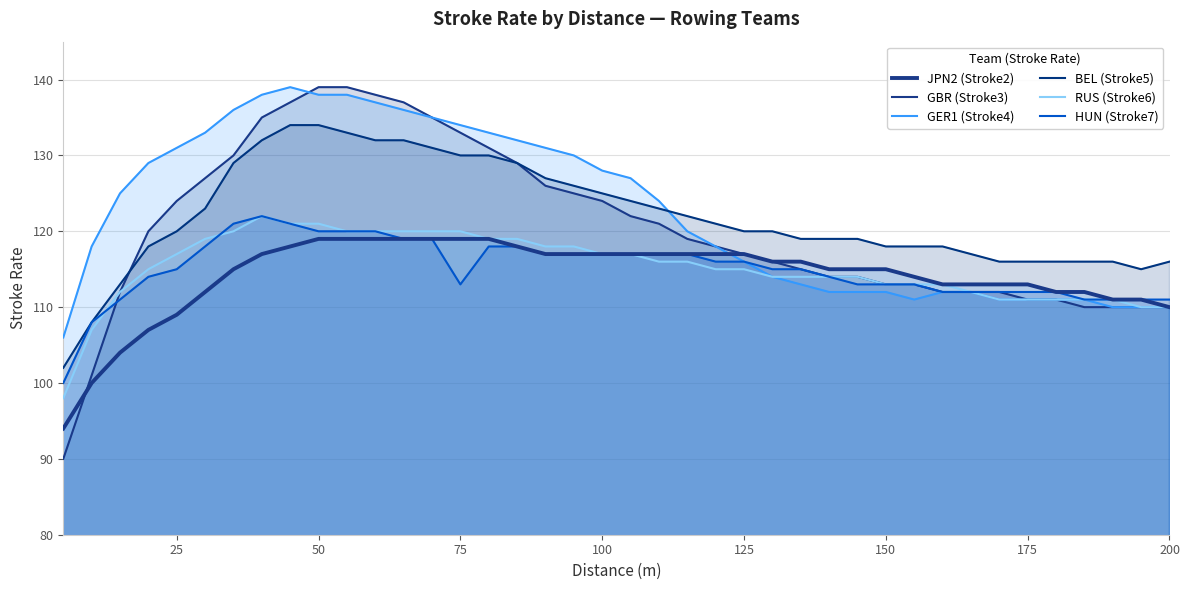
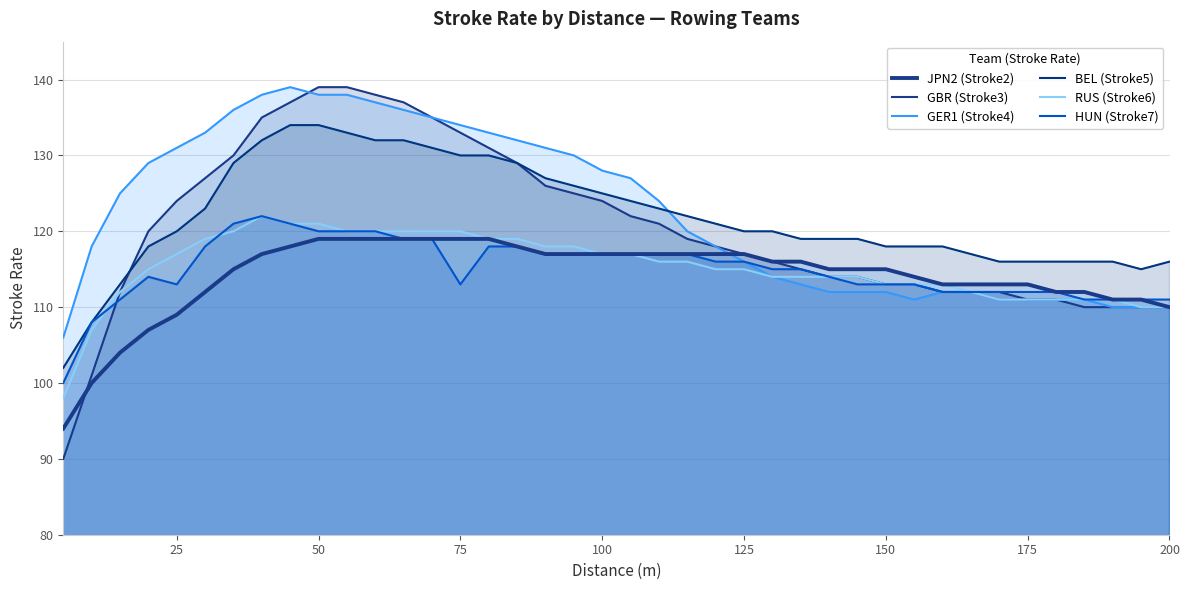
HUN (Stroke7), 25: 115 -> 113
